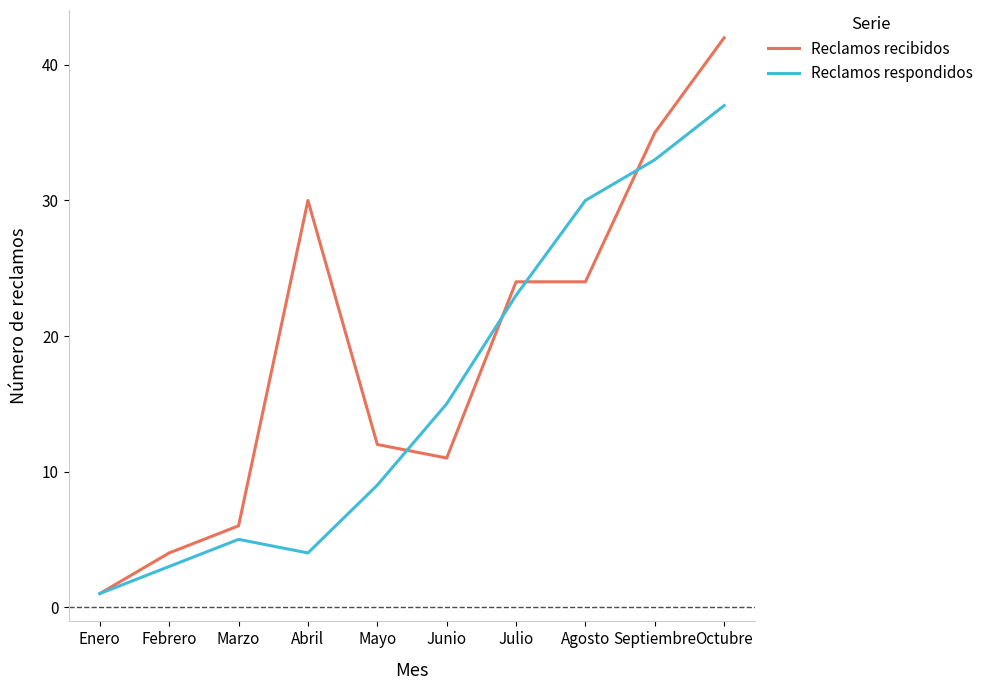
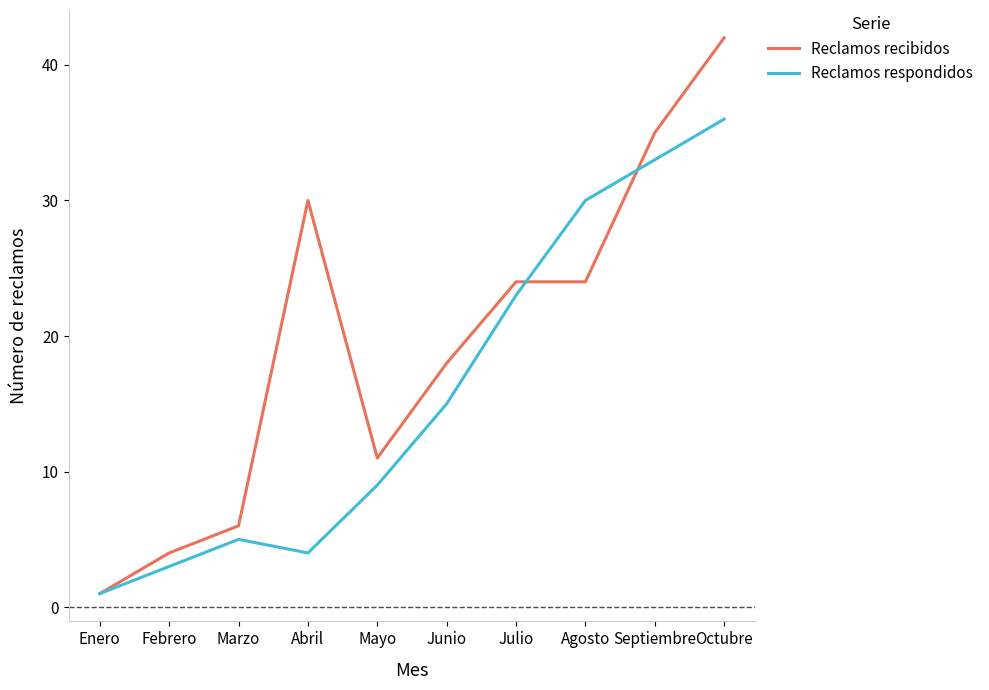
Reclamos recibidos, Mayo: 12 -> 11
Reclamos recibidos, Junio: 11 -> 18
Reclamos respondidos, Octubre: 37 -> 36
